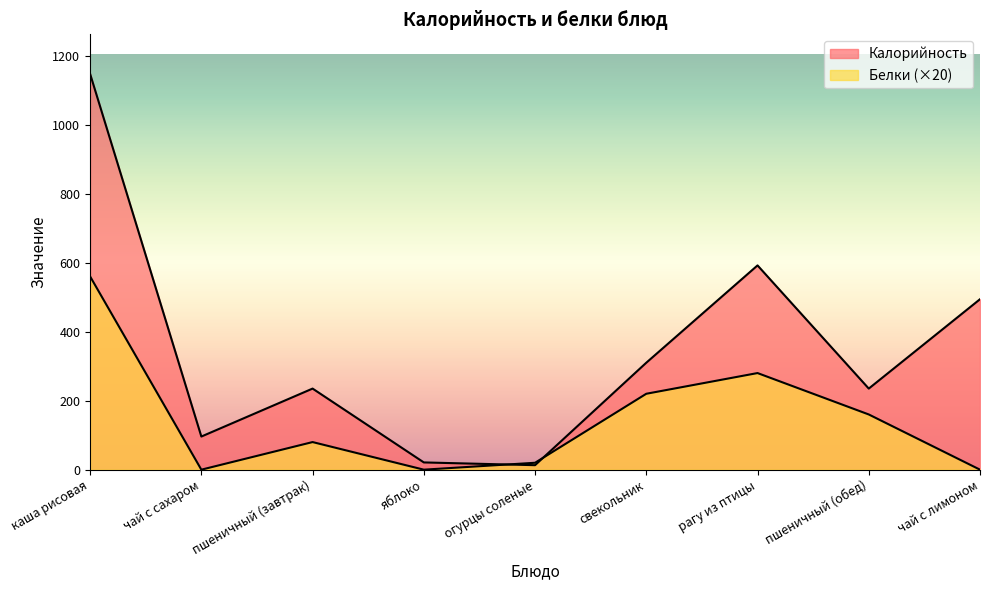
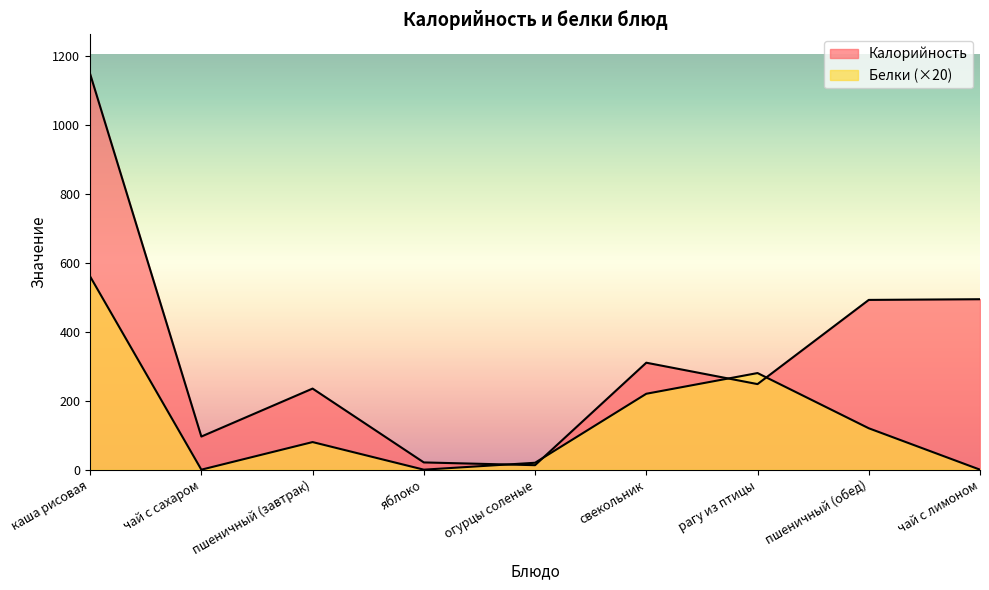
Калорийность, рагу из птицы: 590 -> 250
Калорийность, пшеничный (обед): 240 -> 490
Белки (×20), пшеничный (обед): 160 -> 120
